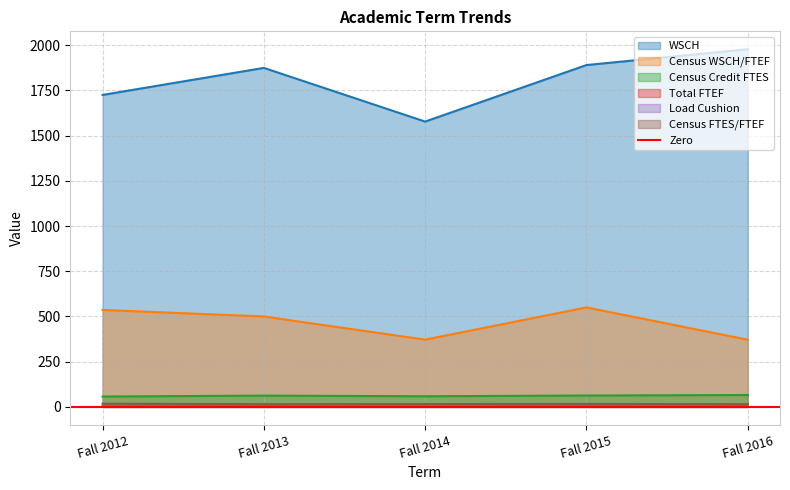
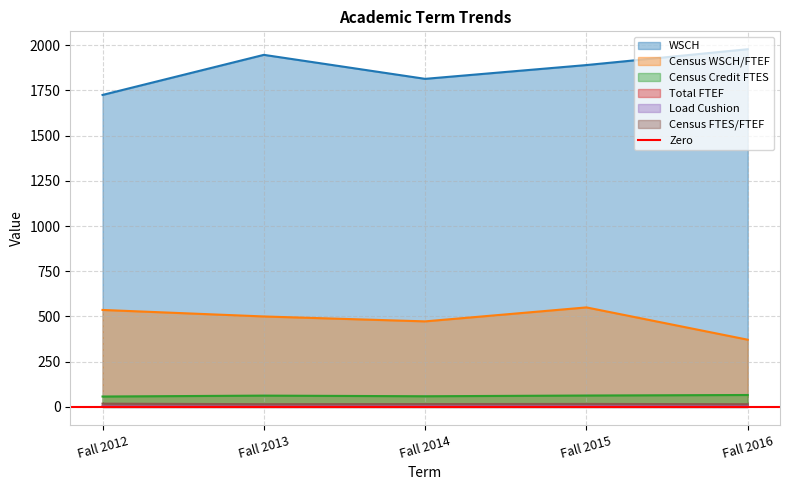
WSCH, Fall 2013: 1870 -> 1950
WSCH, Fall 2014: 1580 -> 1810
Census WSCH/FTEF, Fall 2014: 370 -> 470
